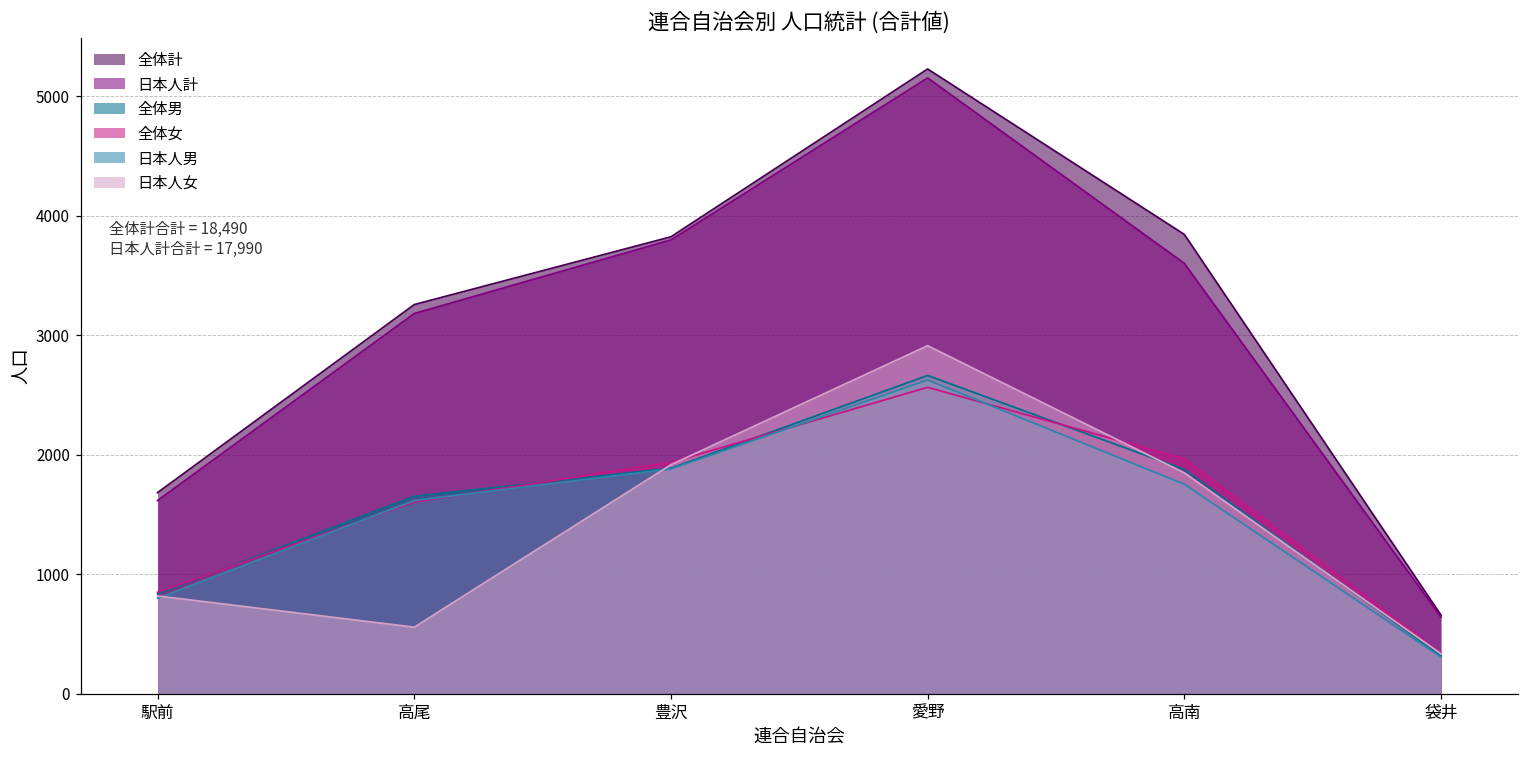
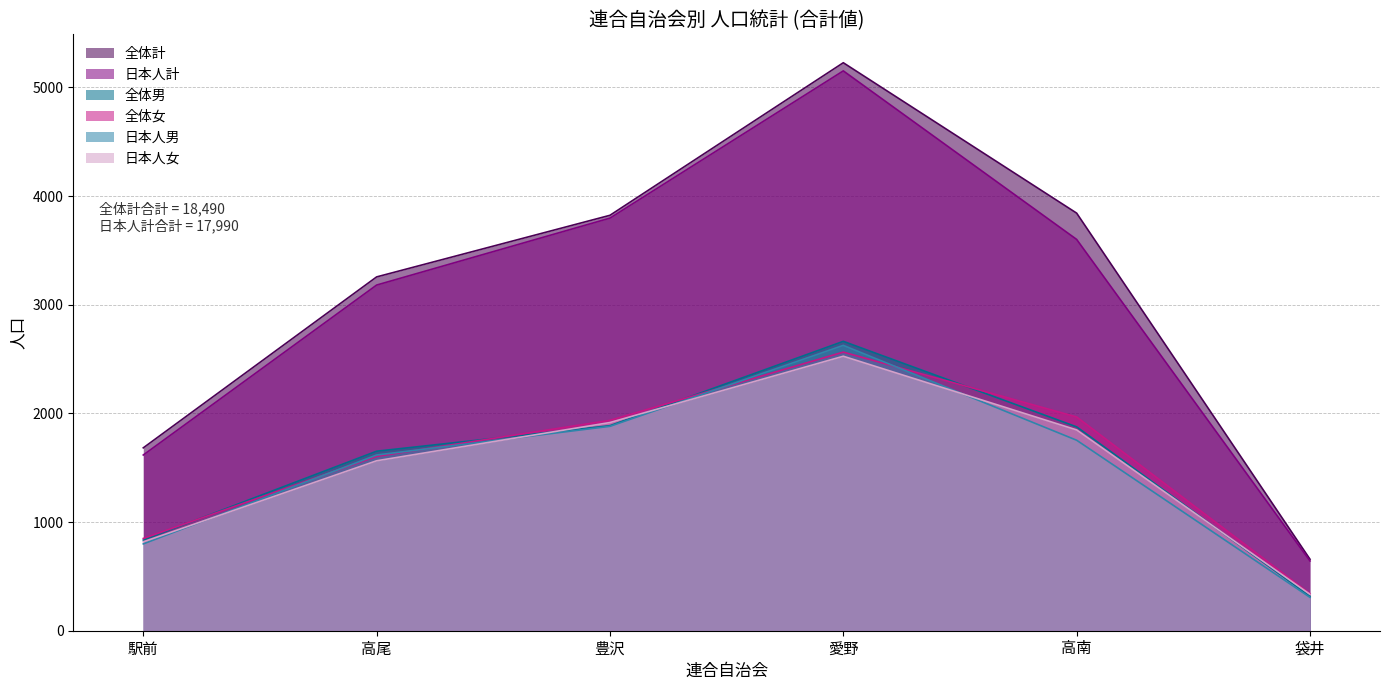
日本人女, 高尾: 560 -> 1560
日本人女, 愛野: 2910 -> 2530
